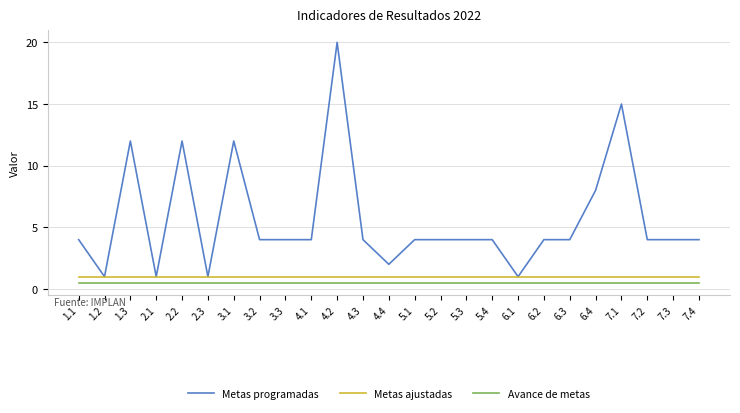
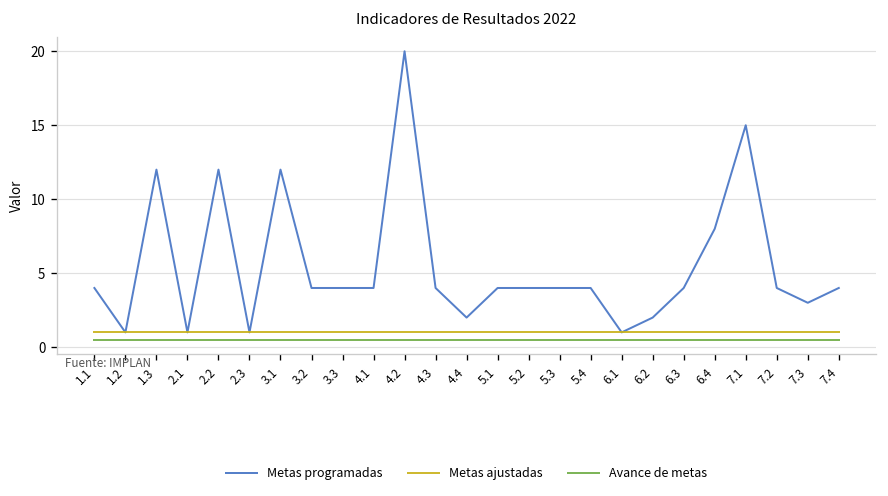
Metas programadas, 6.2: 4 -> 2
Metas programadas, 7.3: 4 -> 3
